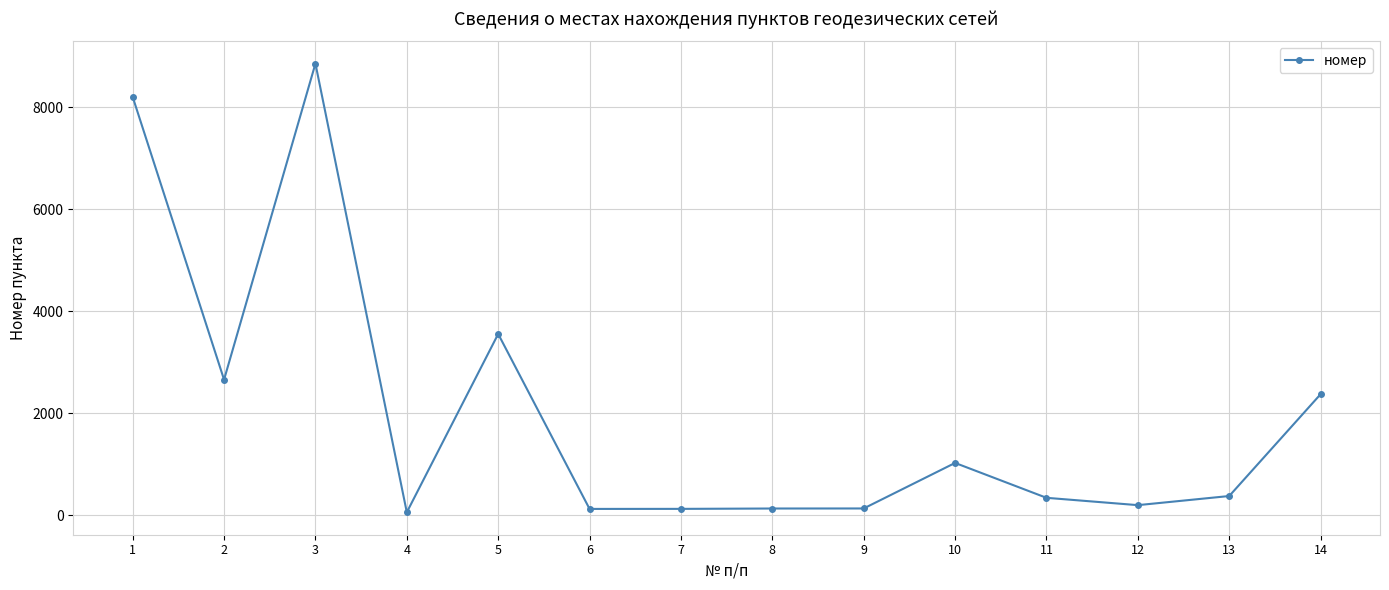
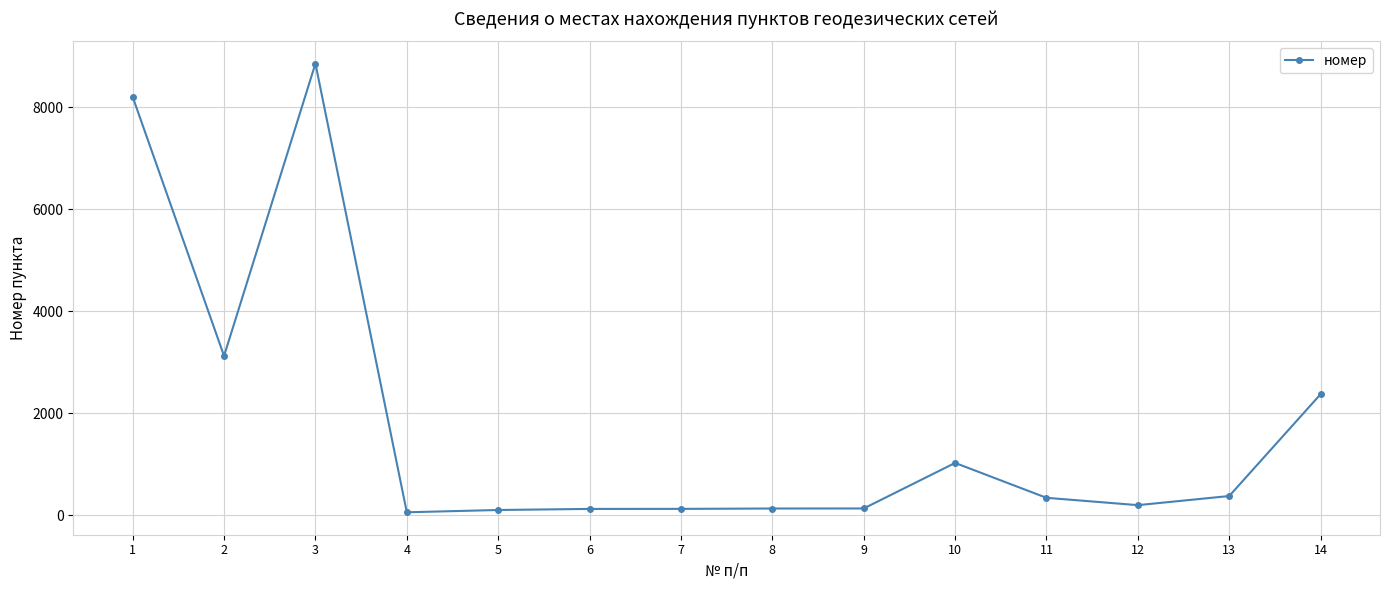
2: 2700 -> 3100
5: 3600 -> 100
